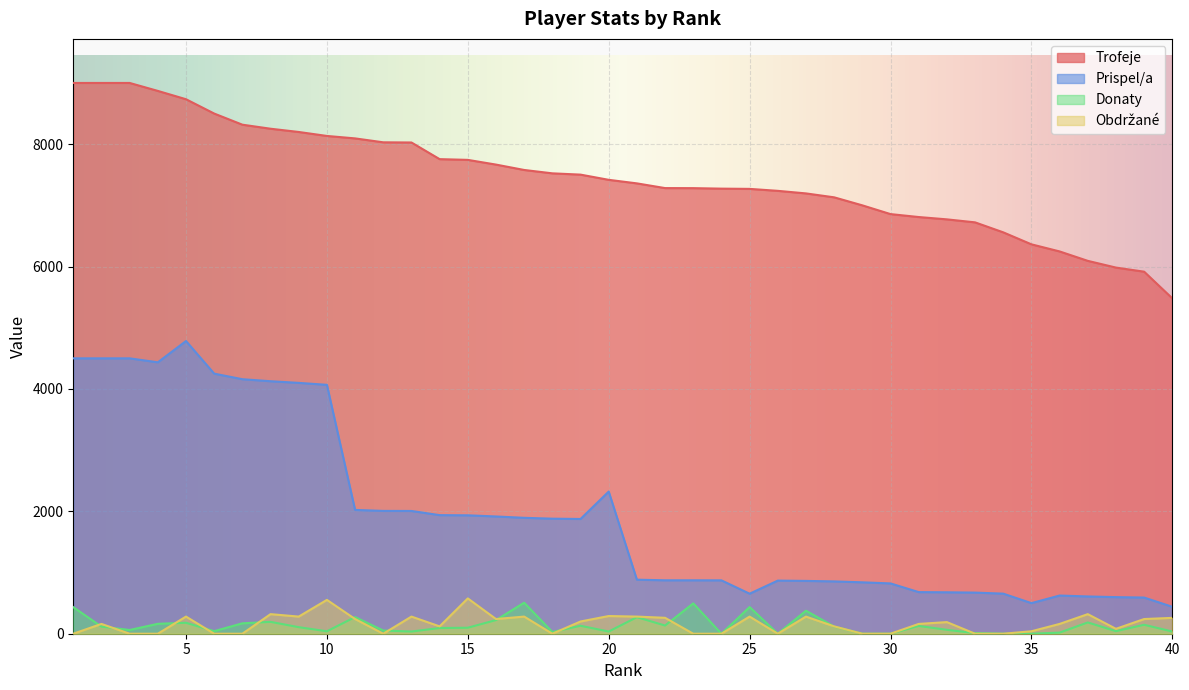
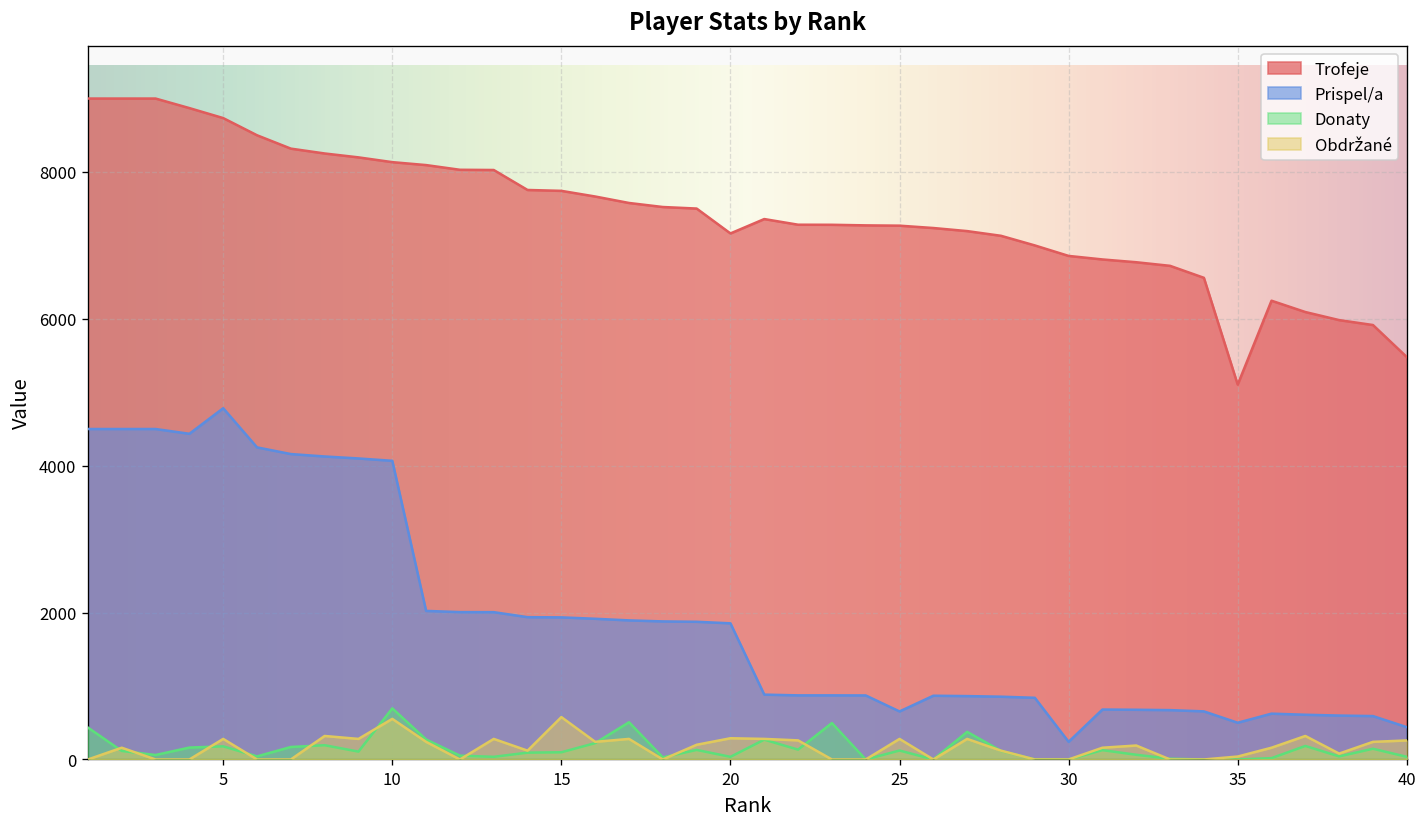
Donaty, 10: 0 -> 700
Trofeje, 20: 7400 -> 7200
Prispel/a, 20: 2300 -> 1900
Donaty, 25: 400 -> 100
Prispel/a, 30: 800 -> 200
Trofeje, 35: 6400 -> 5100
